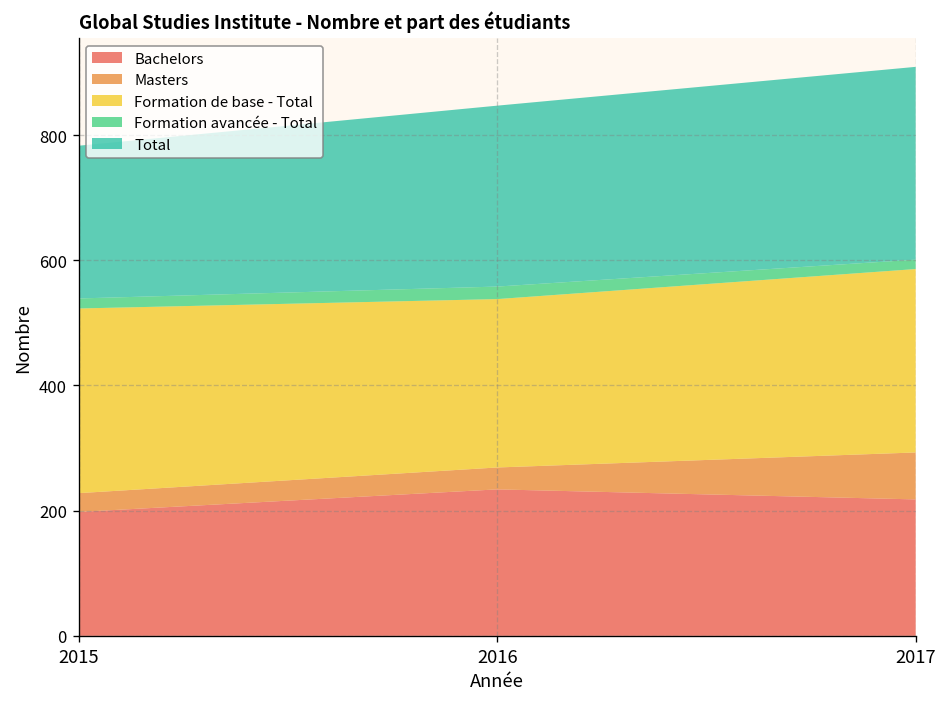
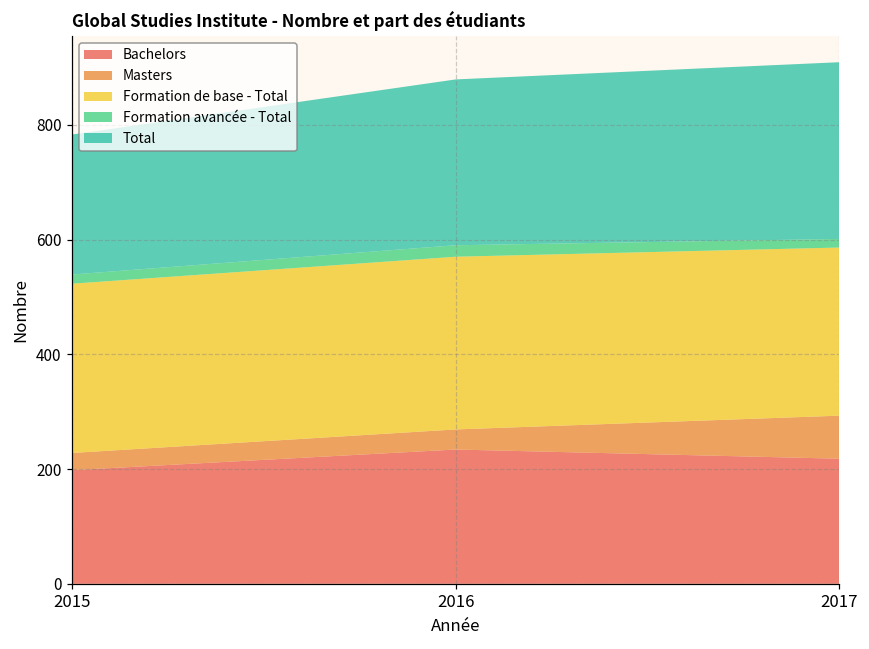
Formation de base - Total, 2016: 270 -> 300
